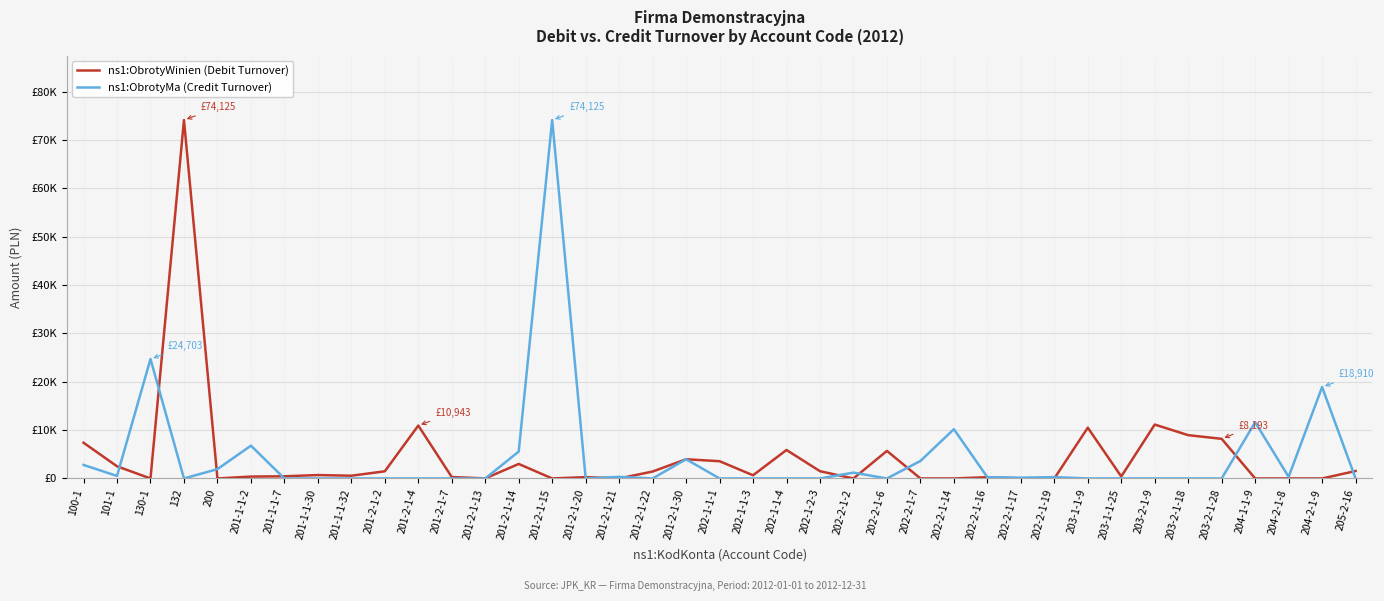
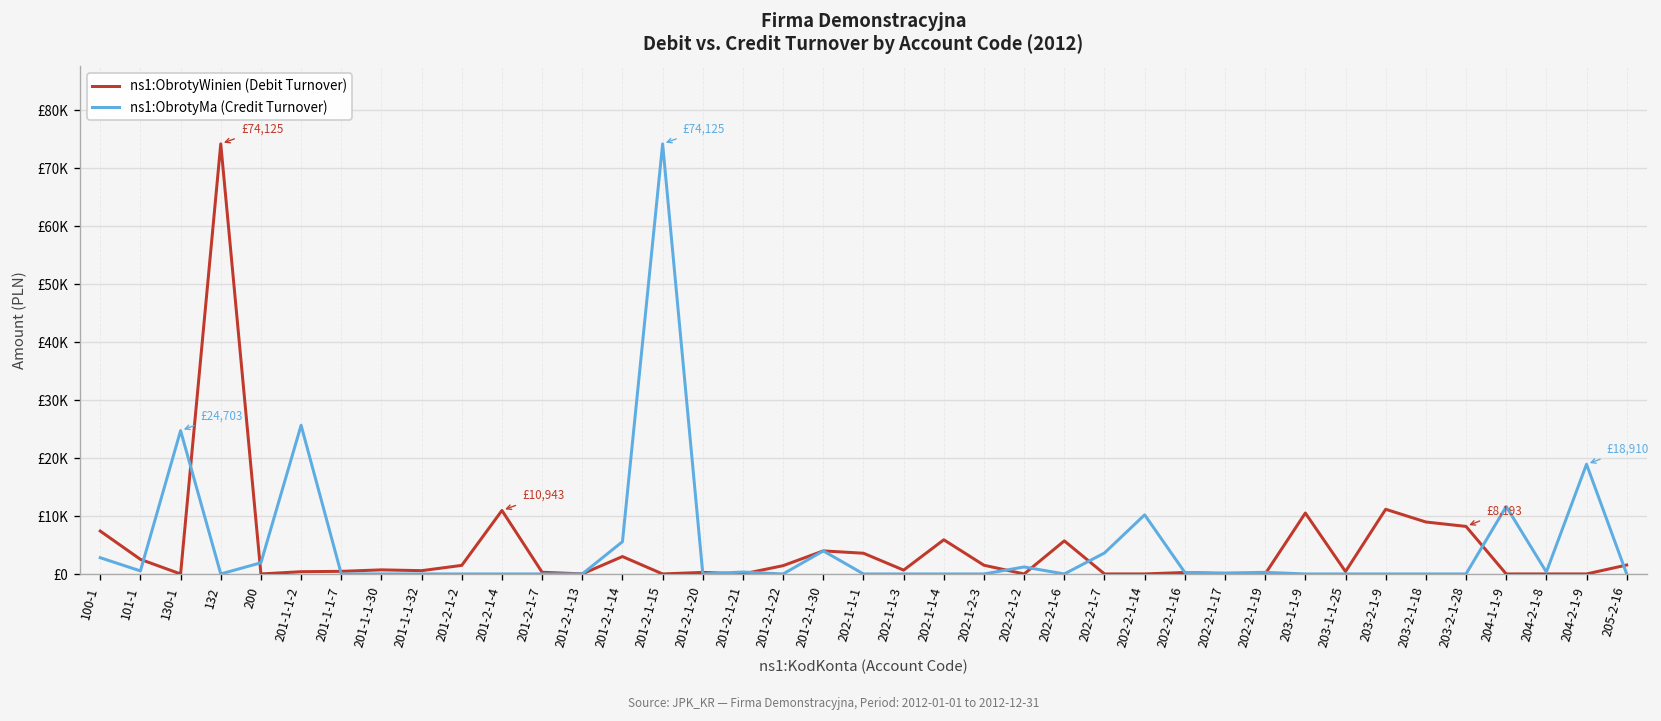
ns1:ObrotyMa (Credit Turnover), 201-1-1-2: £7000 -> £26000
